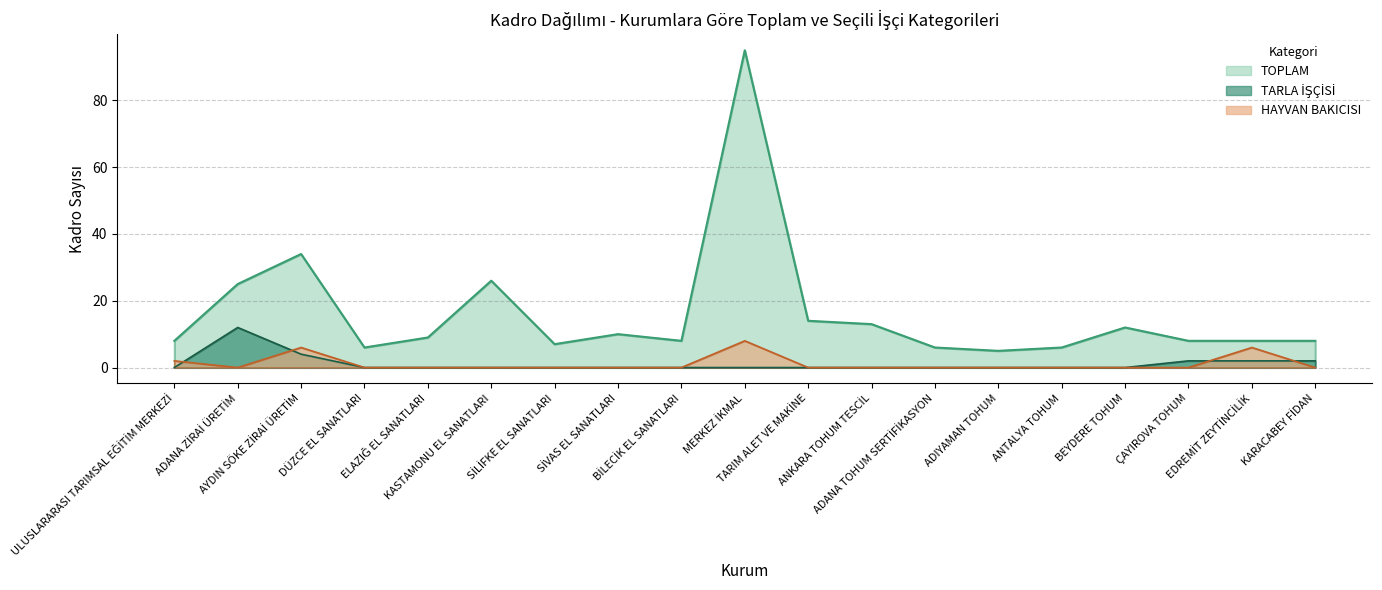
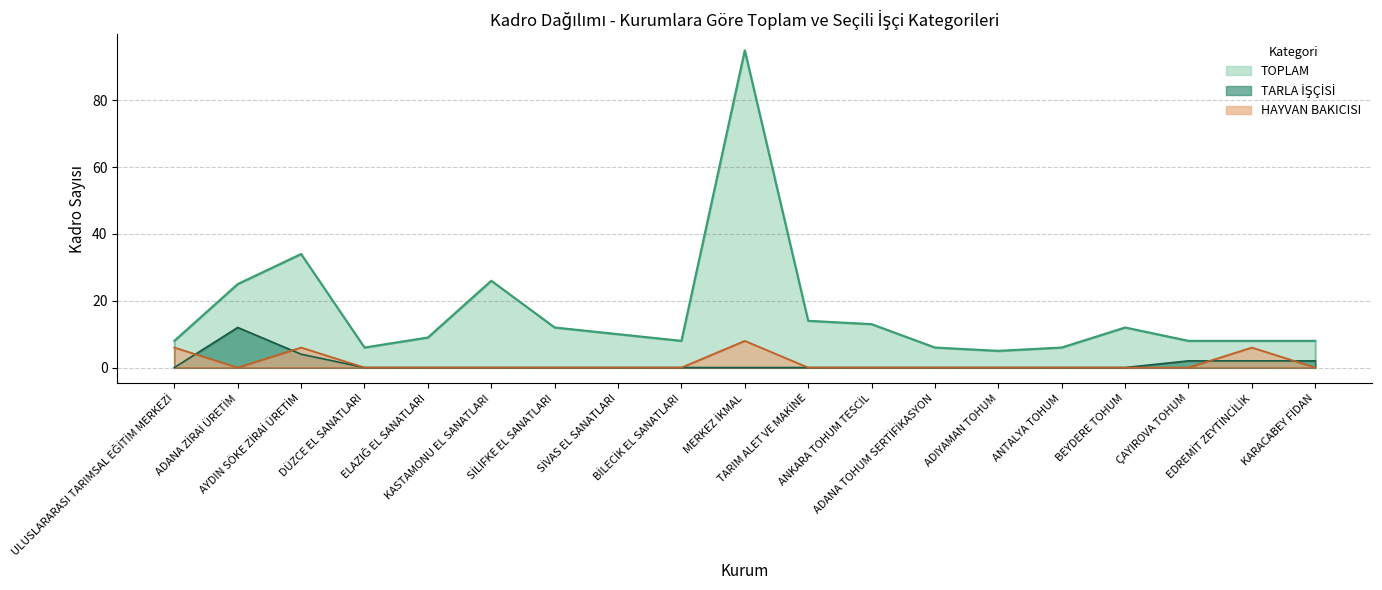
HAYVAN BAKICISI, ULUSLARARASI TARIMSAL EĞİTİM MERKEZİ: 2 -> 6
TOPLAM, SİLİFKE EL SANATLARI: 7 -> 12
